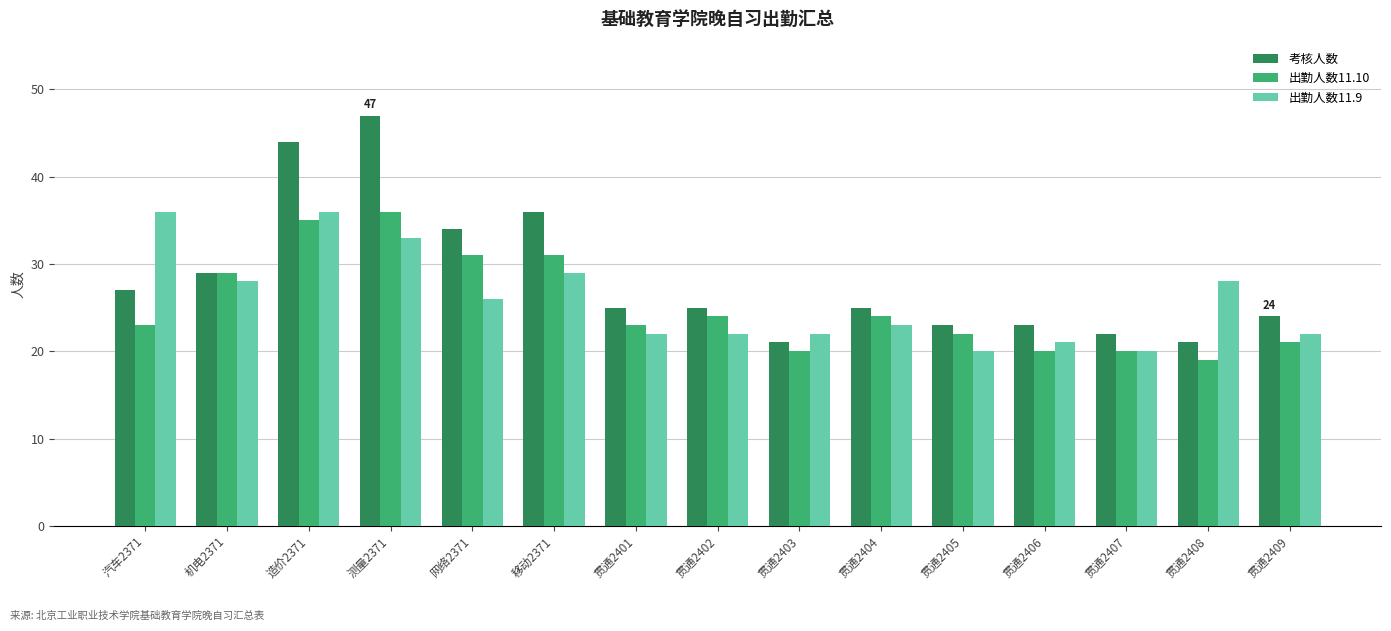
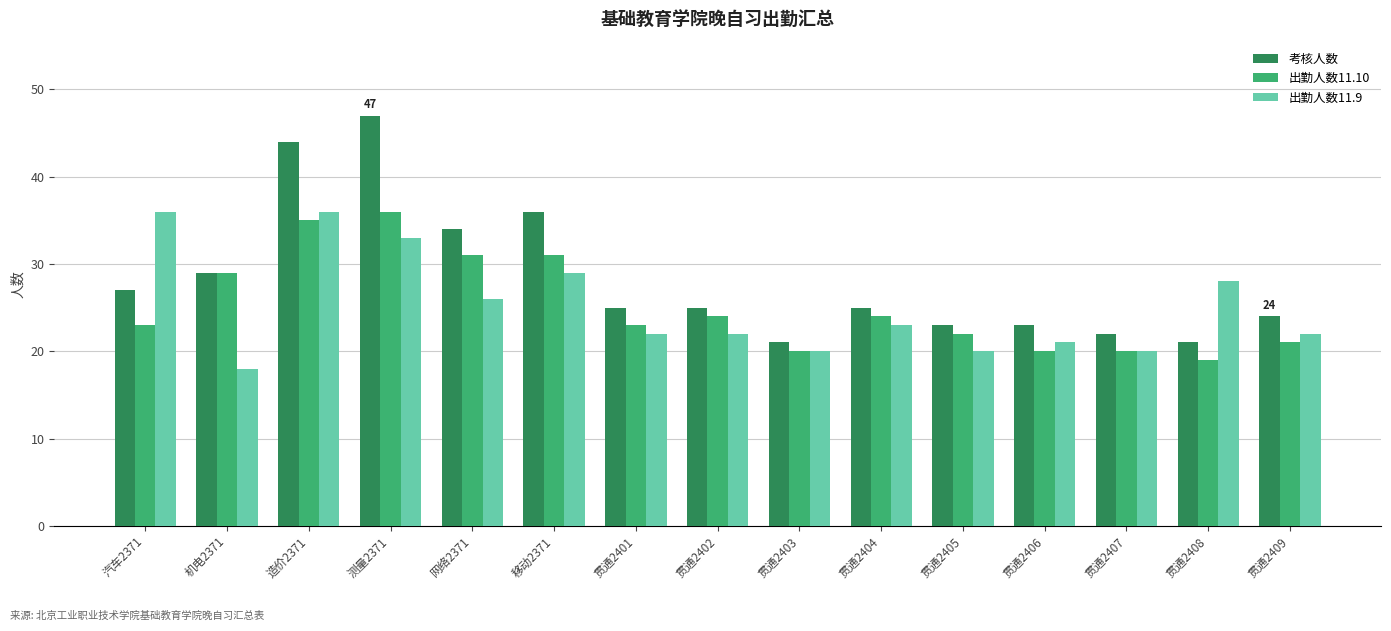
出勤人数11.9, 机电2371: 28 -> 18
出勤人数11.9, 贯通2403: 22 -> 20
